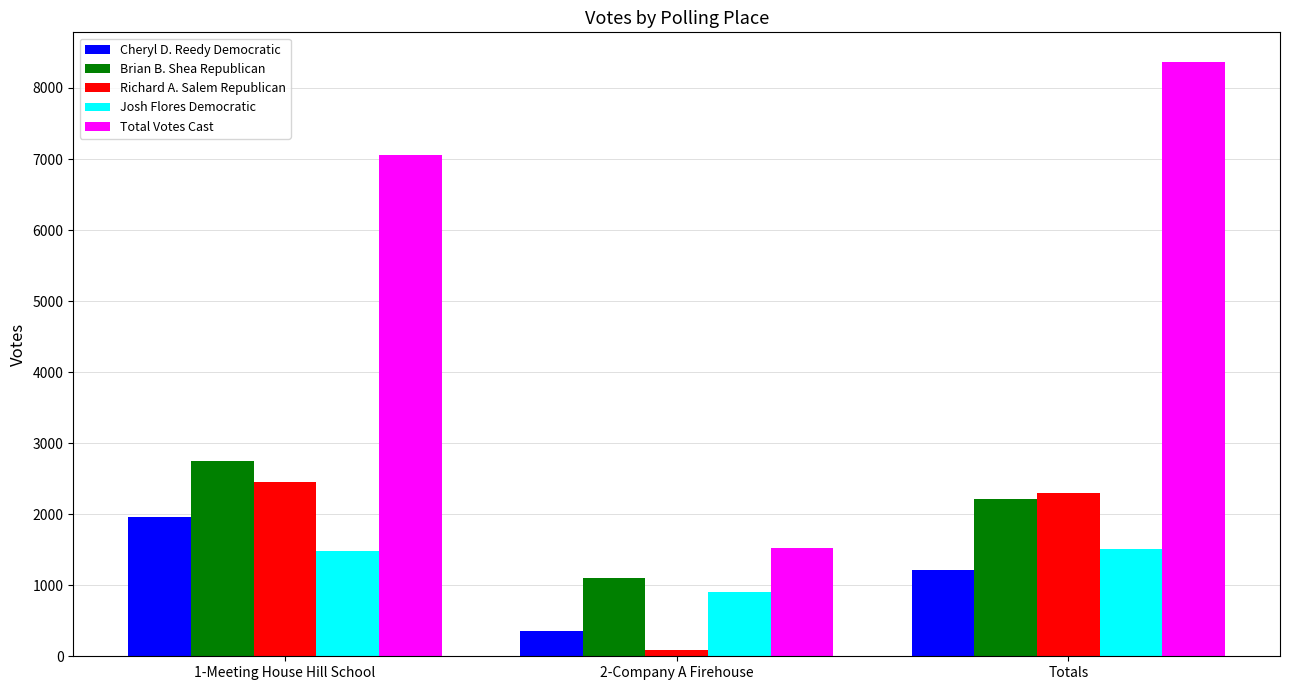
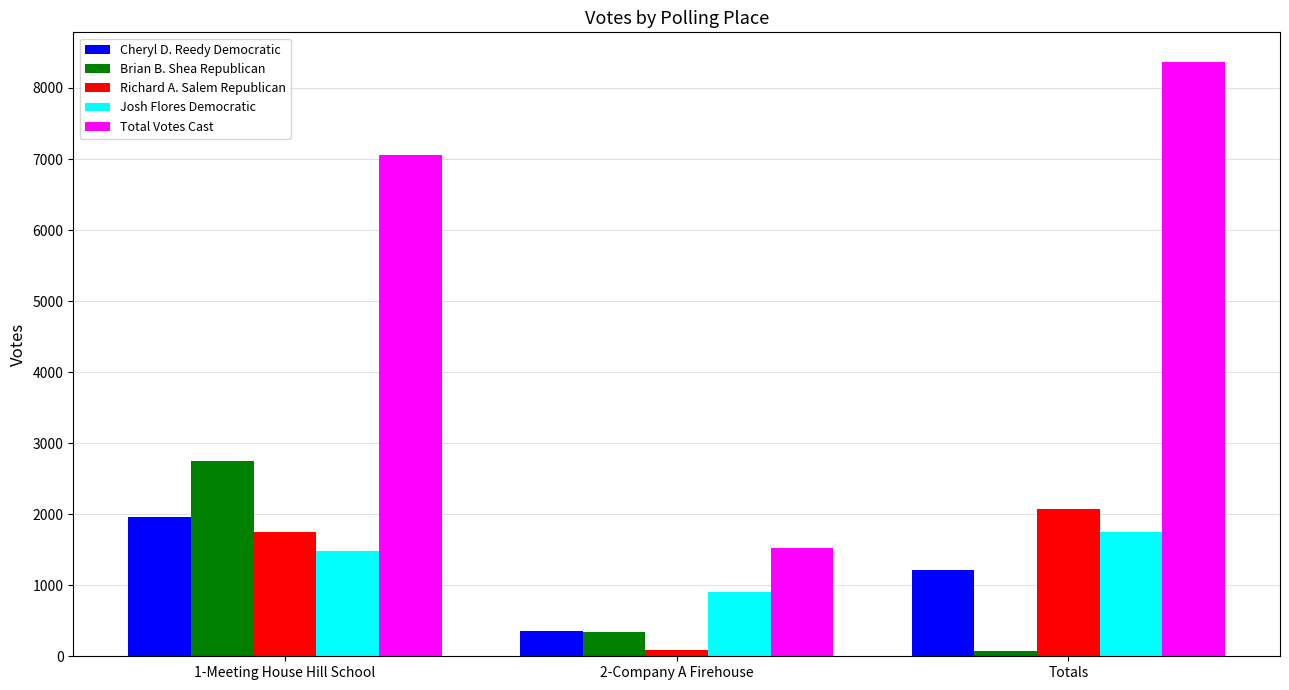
Richard A. Salem Republican, 1-Meeting House Hill School: 2500 -> 1800
Brian B. Shea Republican, 2-Company A Firehouse: 1100 -> 300
Brian B. Shea Republican, Totals: 2200 -> 100
Richard A. Salem Republican, Totals: 2300 -> 2100
Josh Flores Democratic, Totals: 1500 -> 1800
